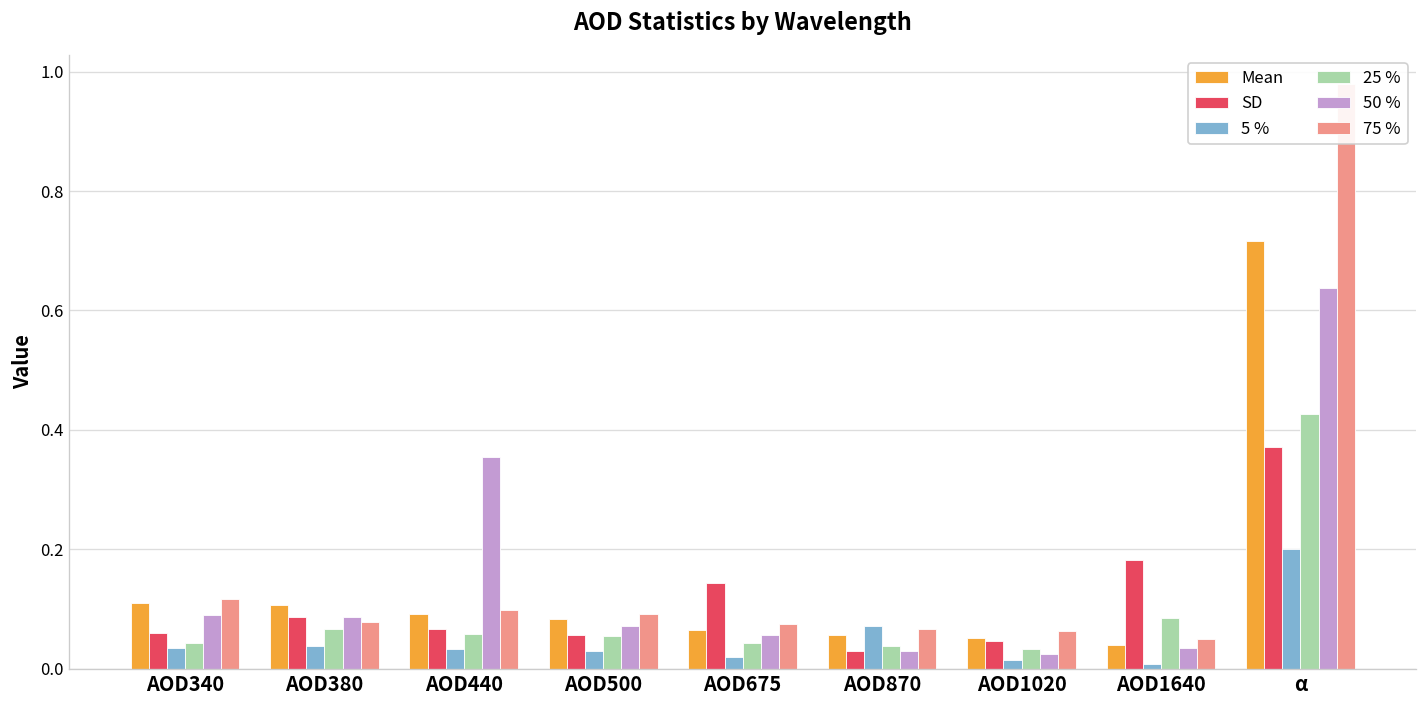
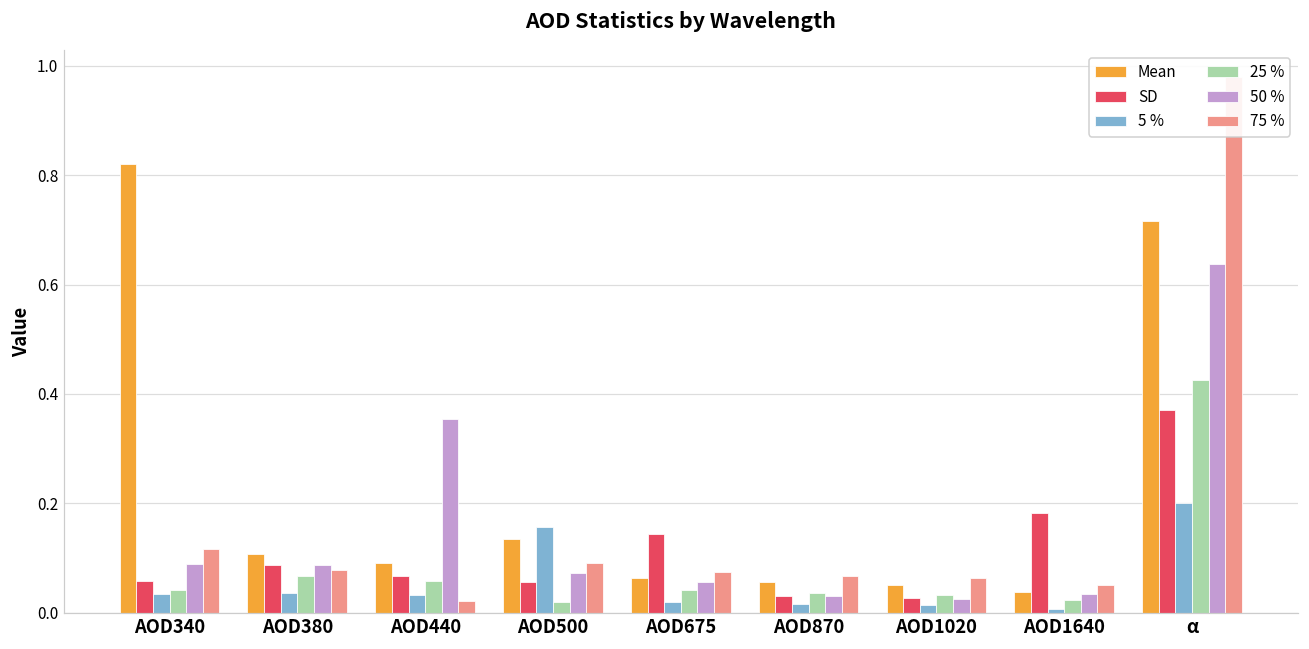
Mean, AOD340: 0.11 -> 0.82
75 %, AOD440: 0.10 -> 0.02
Mean, AOD500: 0.08 -> 0.14
5 %, AOD500: 0.03 -> 0.16
25 %, AOD500: 0.06 -> 0.02
5 %, AOD870: 0.07 -> 0.02
SD, AOD1020: 0.05 -> 0.03
25 %, AOD1640: 0.09 -> 0.02
